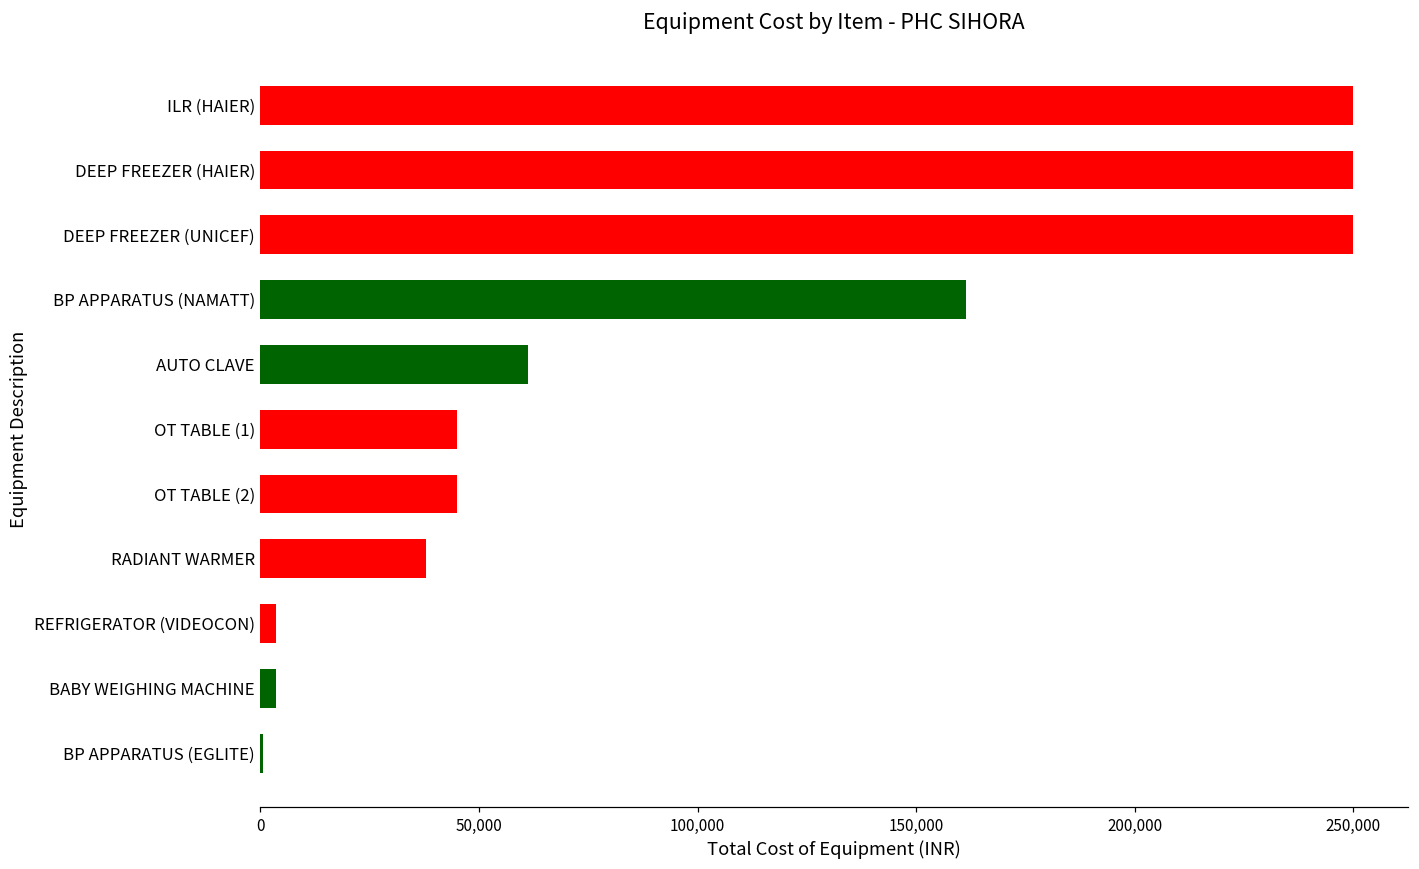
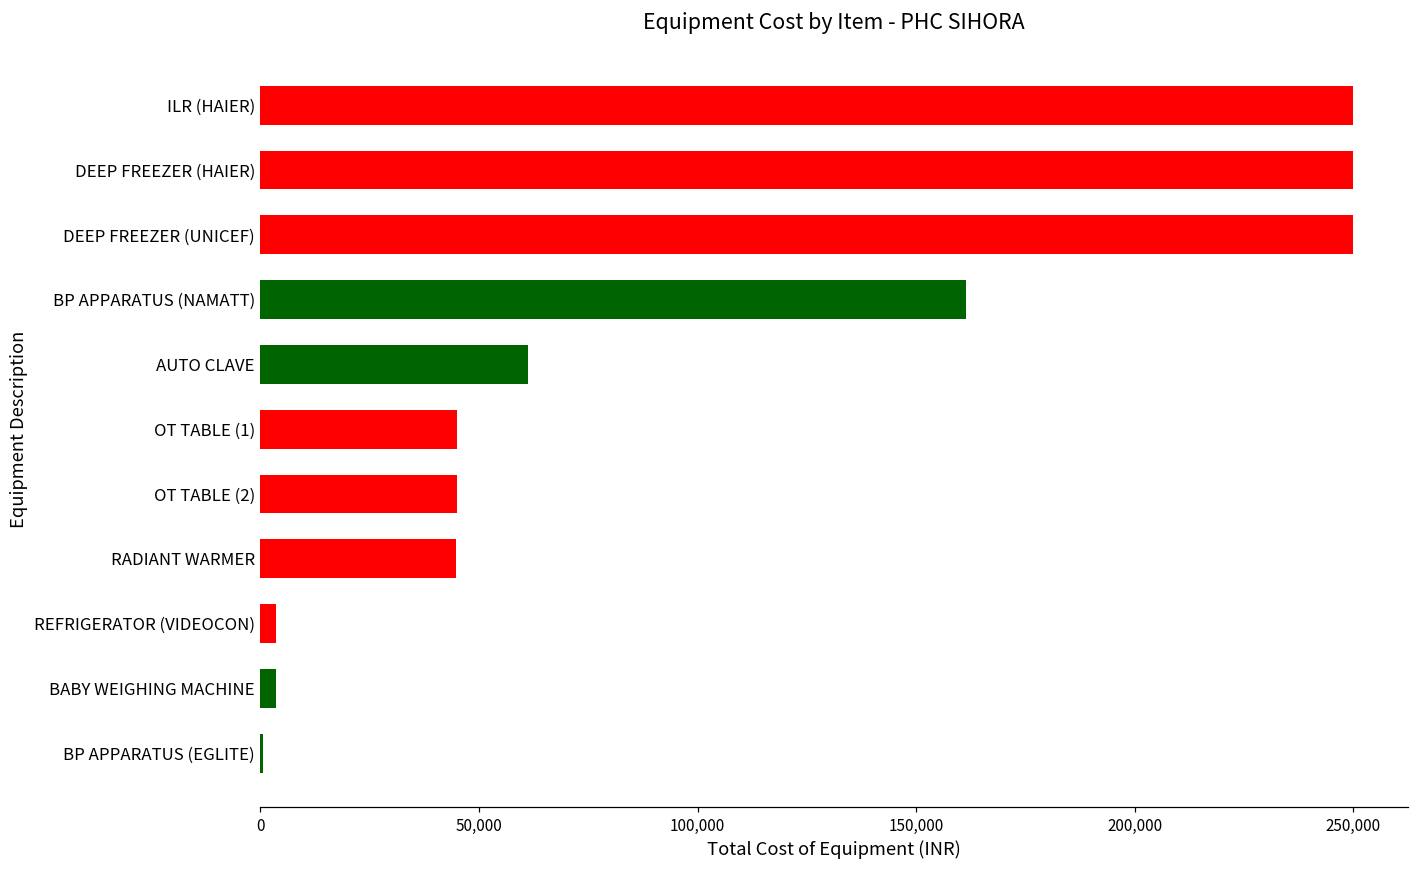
RADIANT WARMER: 38,000 -> 45,000
